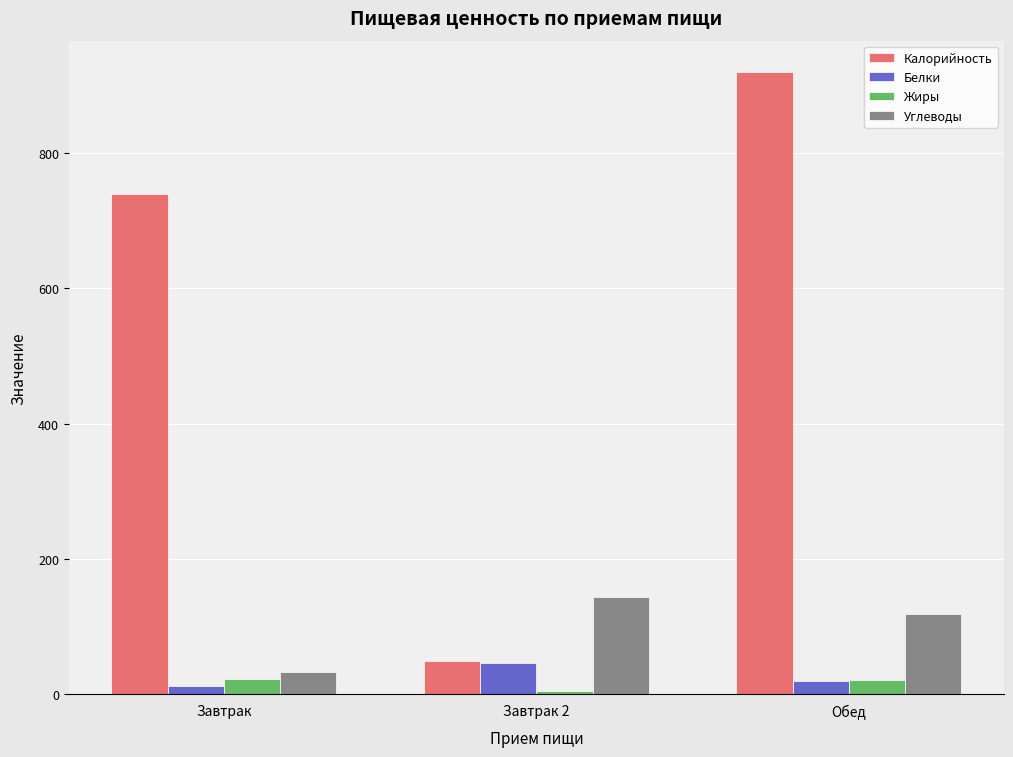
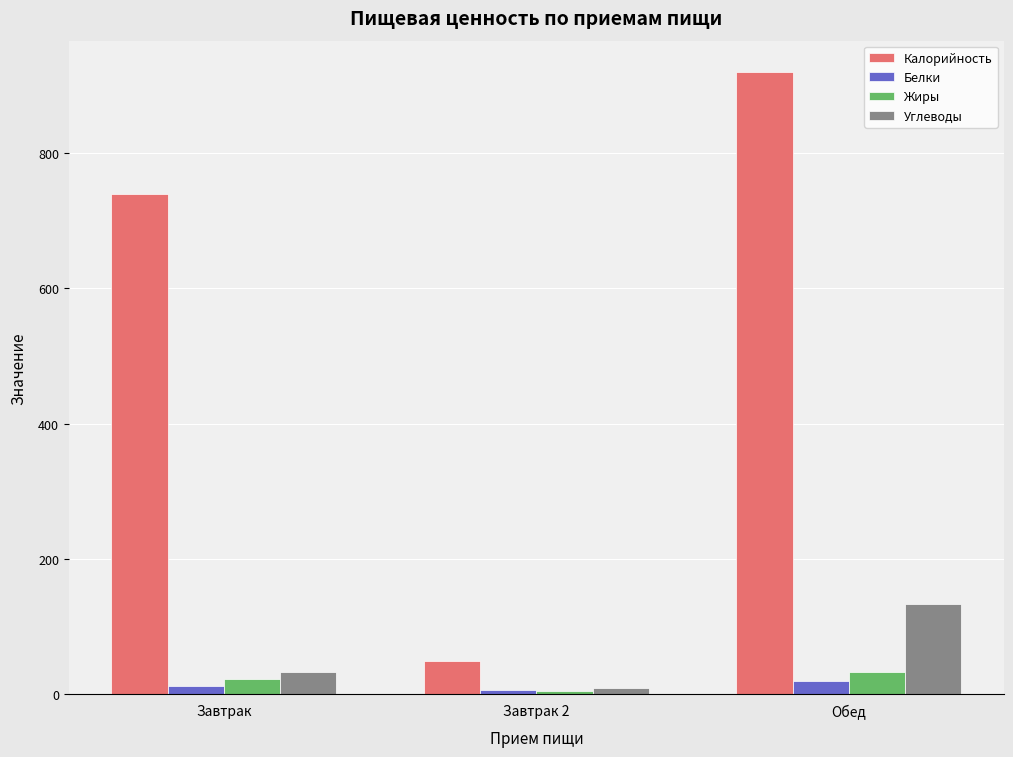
Белки, Завтрак 2: 50 -> 10
Углеводы, Завтрак 2: 140 -> 10
Жиры, Обед: 20 -> 30
Углеводы, Обед: 120 -> 130
